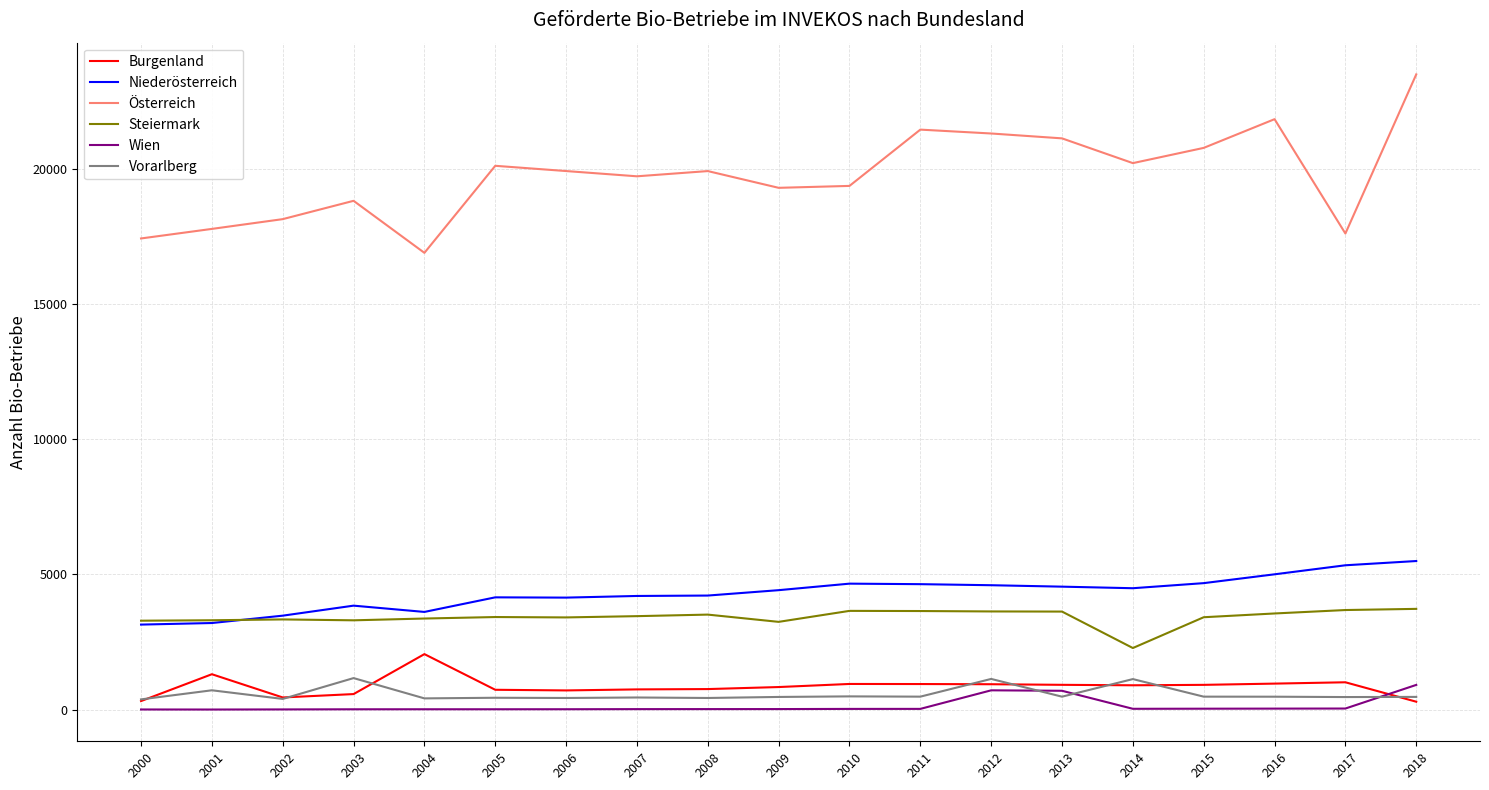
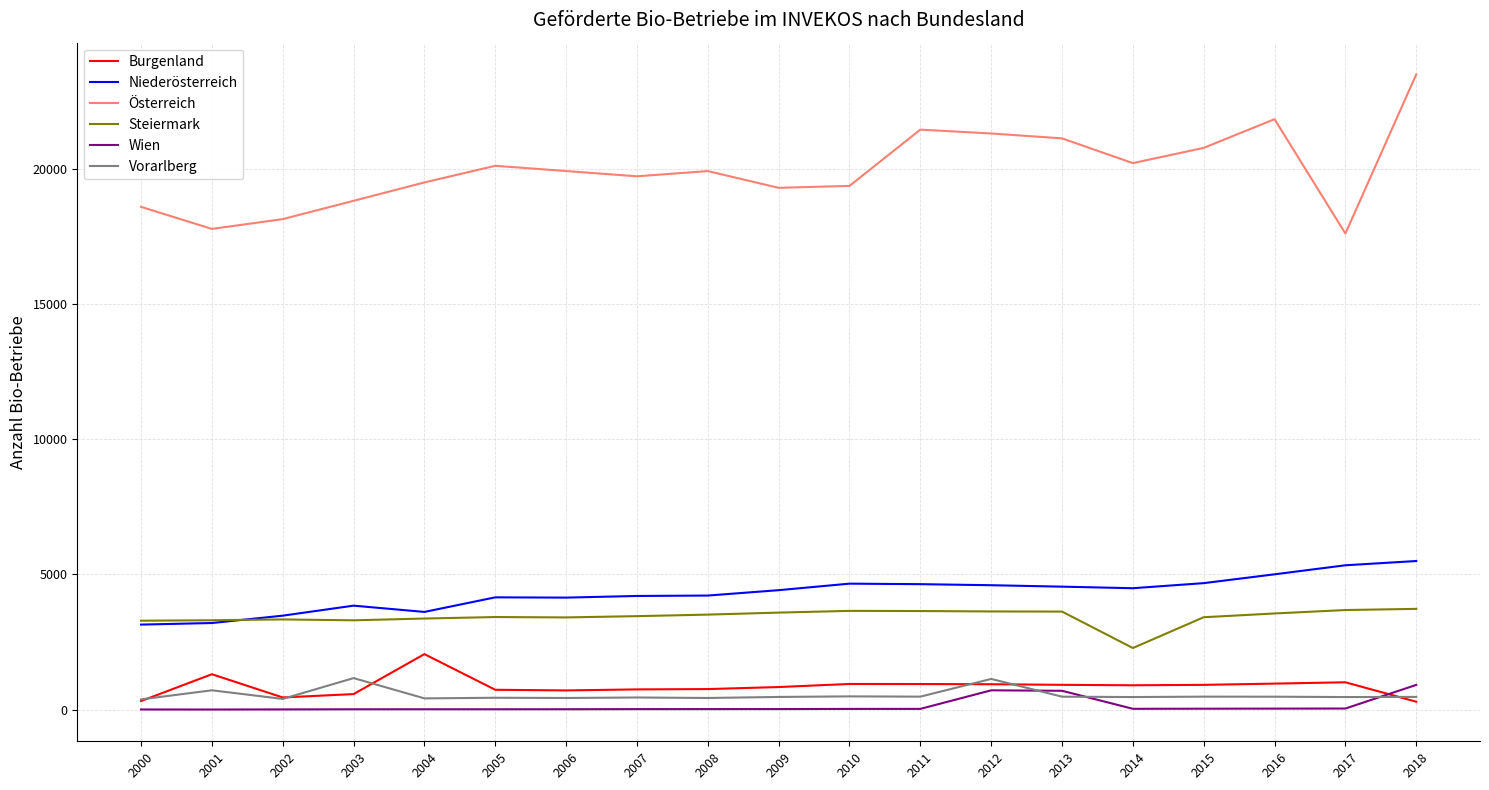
Österreich, 2000: 17400 -> 18600
Österreich, 2004: 16900 -> 19500
Steiermark, 2009: 3200 -> 3600
Vorarlberg, 2014: 1100 -> 500
